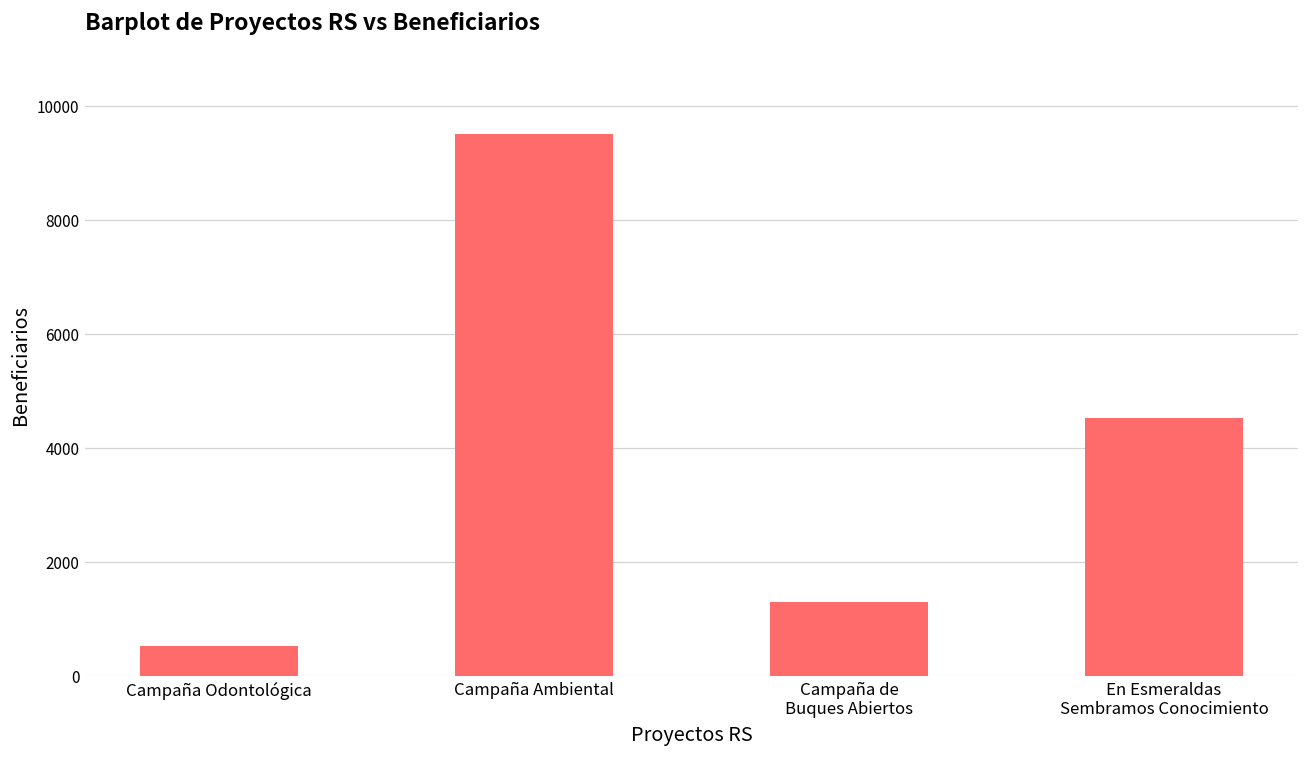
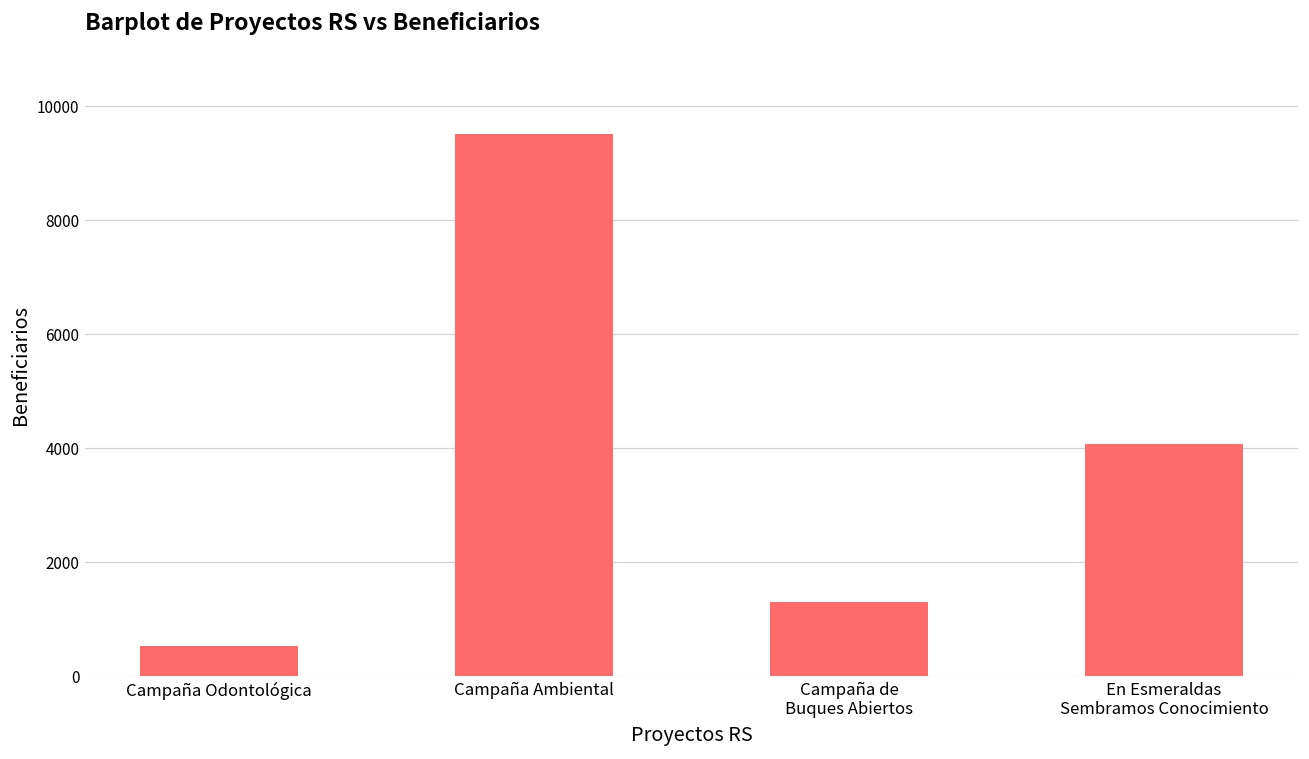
En Esmeraldas Sembramos Conocimiento: 4500 -> 4100
